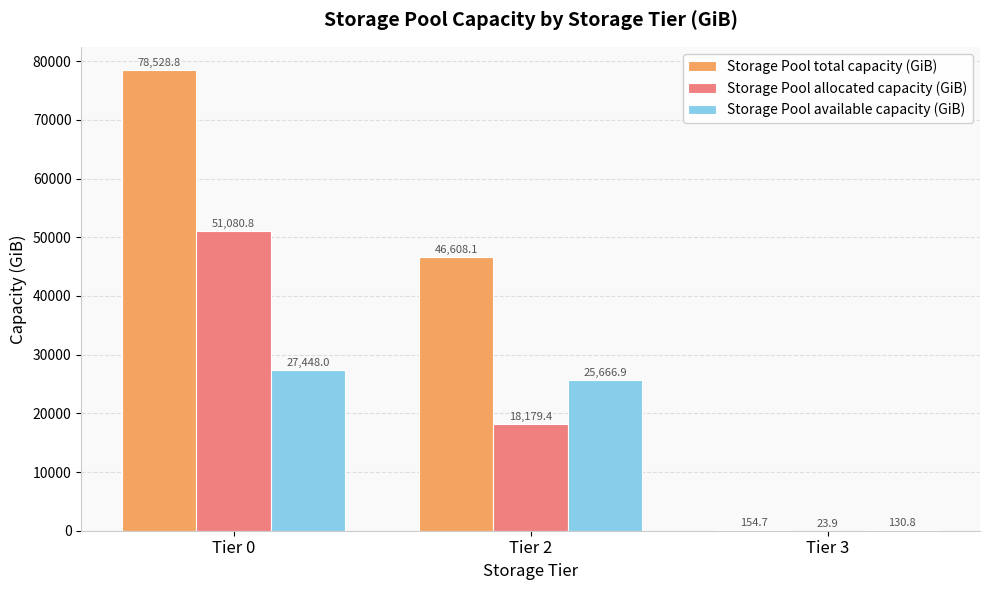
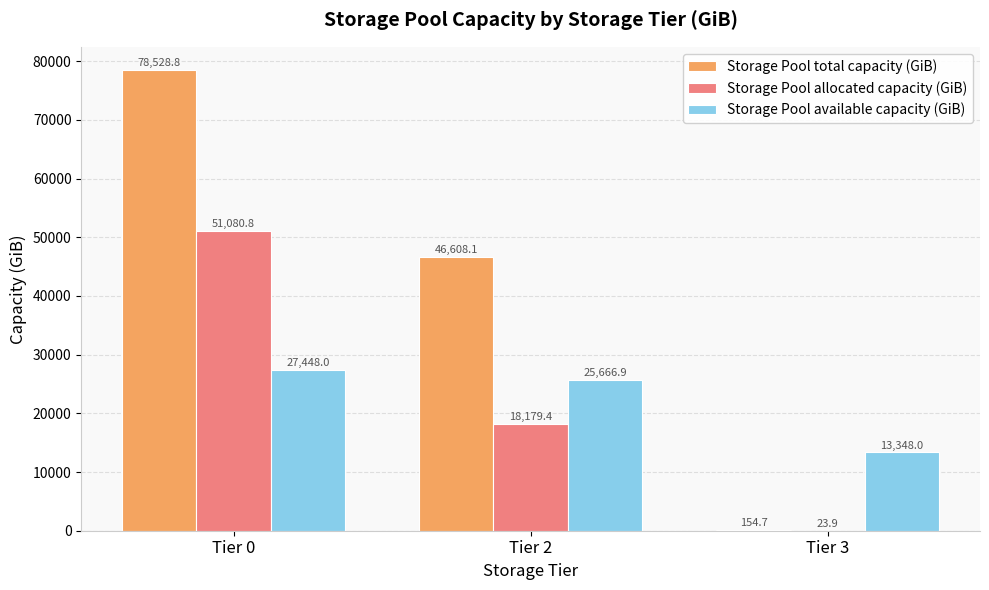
Storage Pool available capacity (GiB), Tier 3: 130.8 -> 13,348.0
